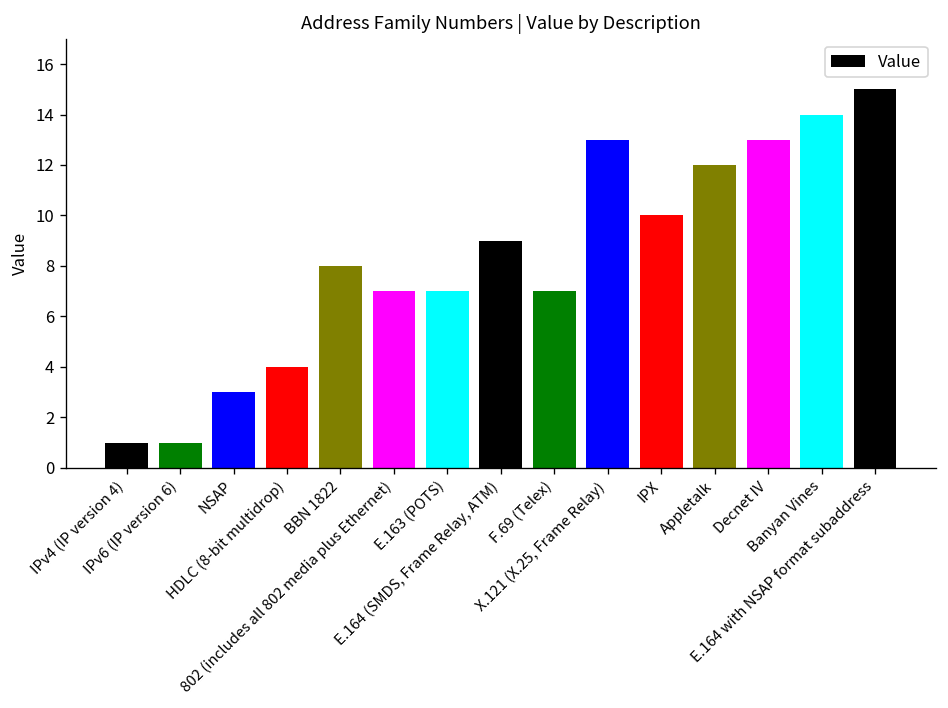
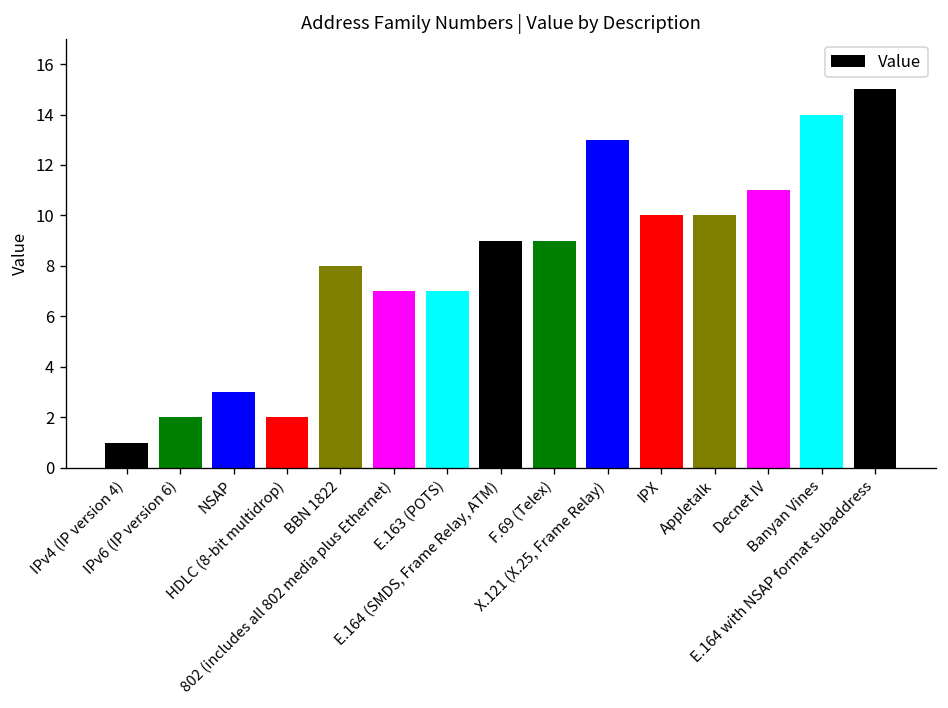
IPv6 (IP version 6): 1 -> 2
HDLC (8-bit multidrop): 4 -> 2
F.69 (Telex): 7 -> 9
Appletalk: 12 -> 10
Decnet IV: 13 -> 11
